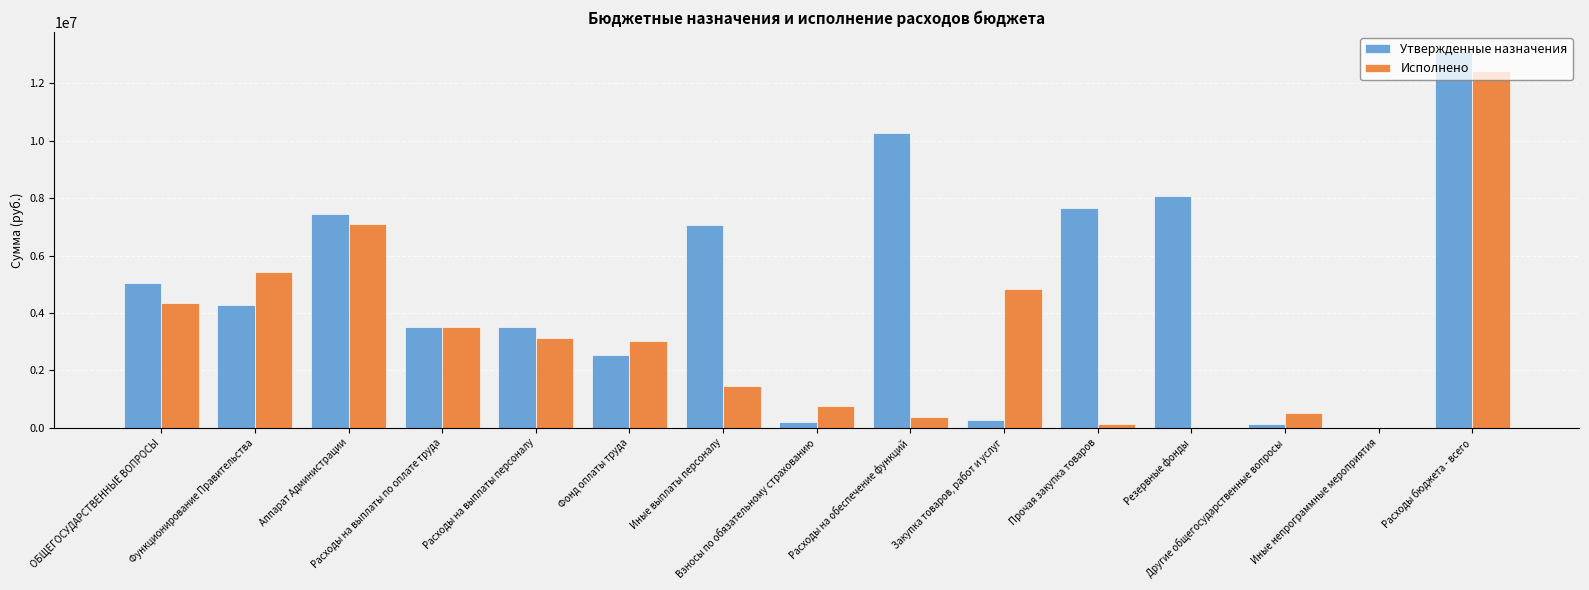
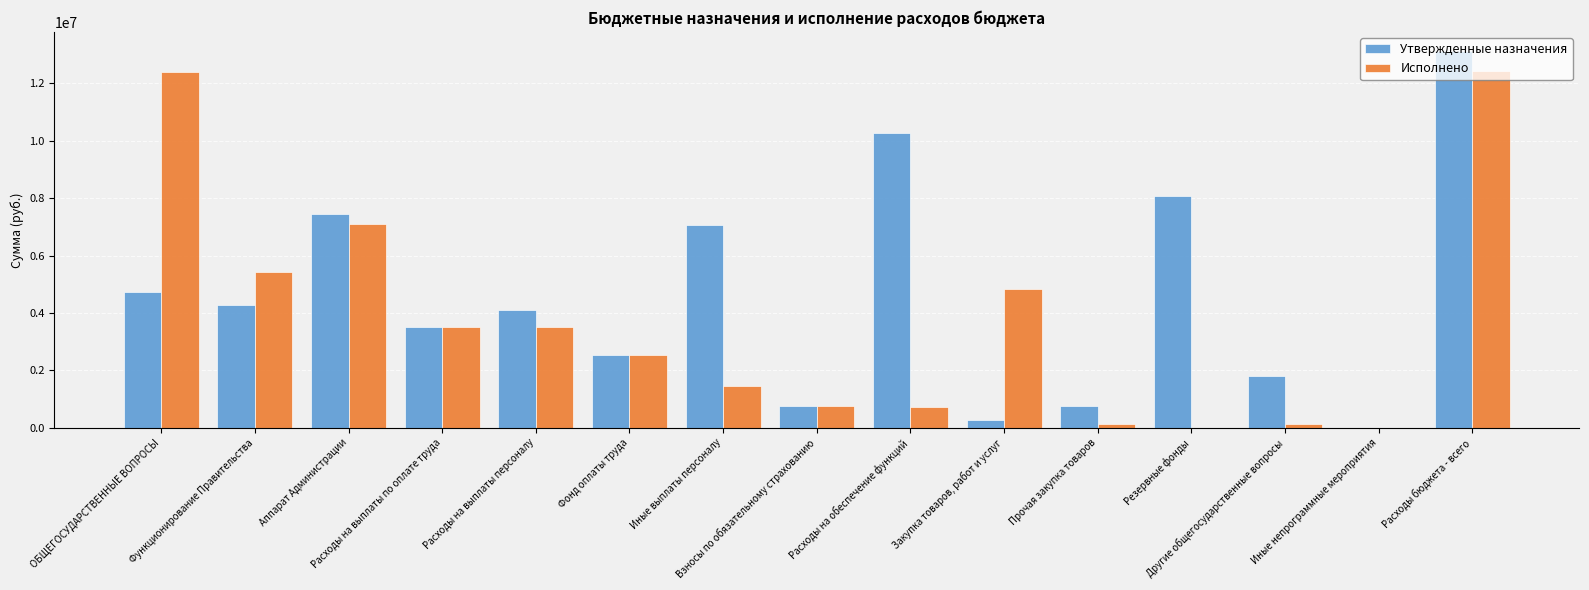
Утвержденные назначения, ОБЩЕГОСУДАРСТВЕННЫЕ ВОПРОСЫ: 5000000 -> 4700000
Исполнено, ОБЩЕГОСУДАРСТВЕННЫЕ ВОПРОСЫ: 4400000 -> 12400000
Утвержденные назначения, Расходы на выплаты персоналу: 3500000 -> 4100000
Исполнено, Расходы на выплаты персоналу: 3100000 -> 3500000
Исполнено, Фонд оплаты труда: 3000000 -> 2500000
Утвержденные назначения, Взносы по обязательному страхованию: 200000 -> 800000
Исполнено, Расходы на обеспечение функций: 400000 -> 700000
Утвержденные назначения, Прочая закупка товаров: 7700000 -> 800000
Утвержденные назначения, Другие общегосударственные вопросы: 100000 -> 1800000
Исполнено, Другие общегосударственные вопросы: 500000 -> 100000
